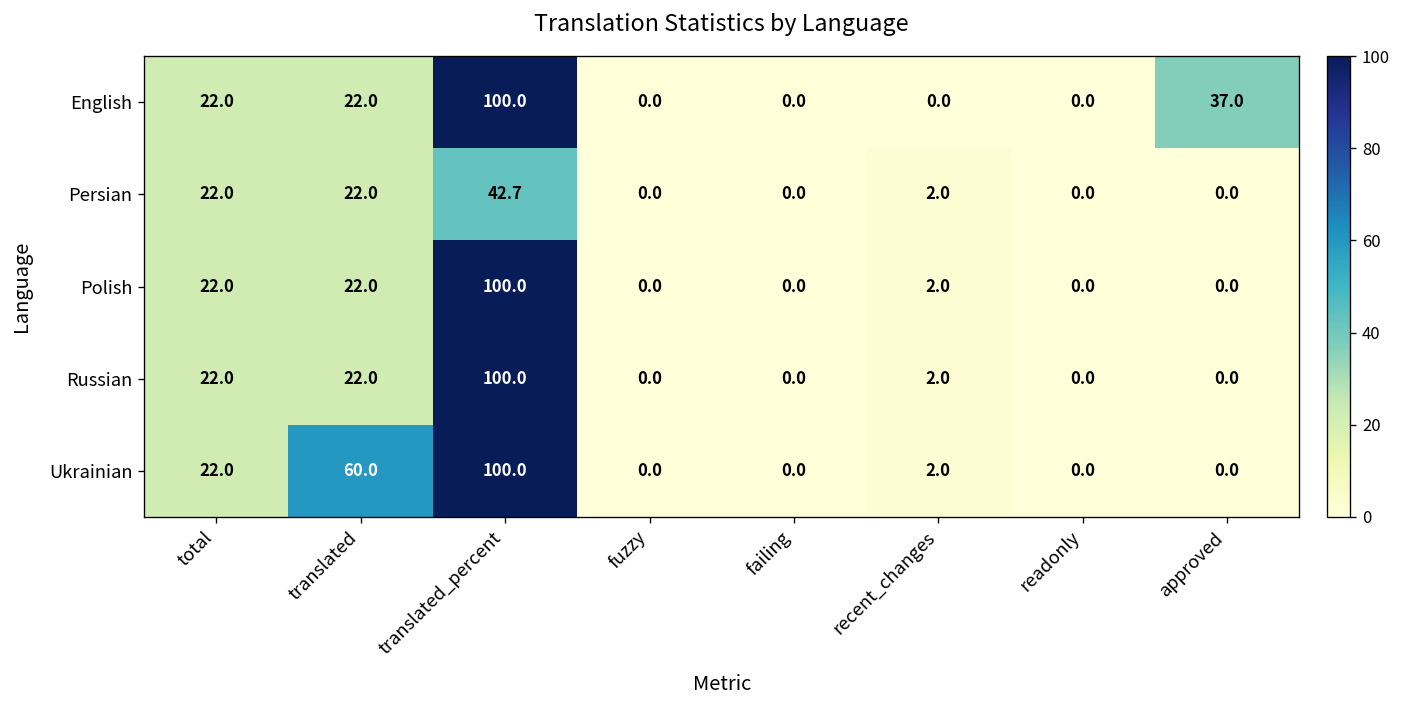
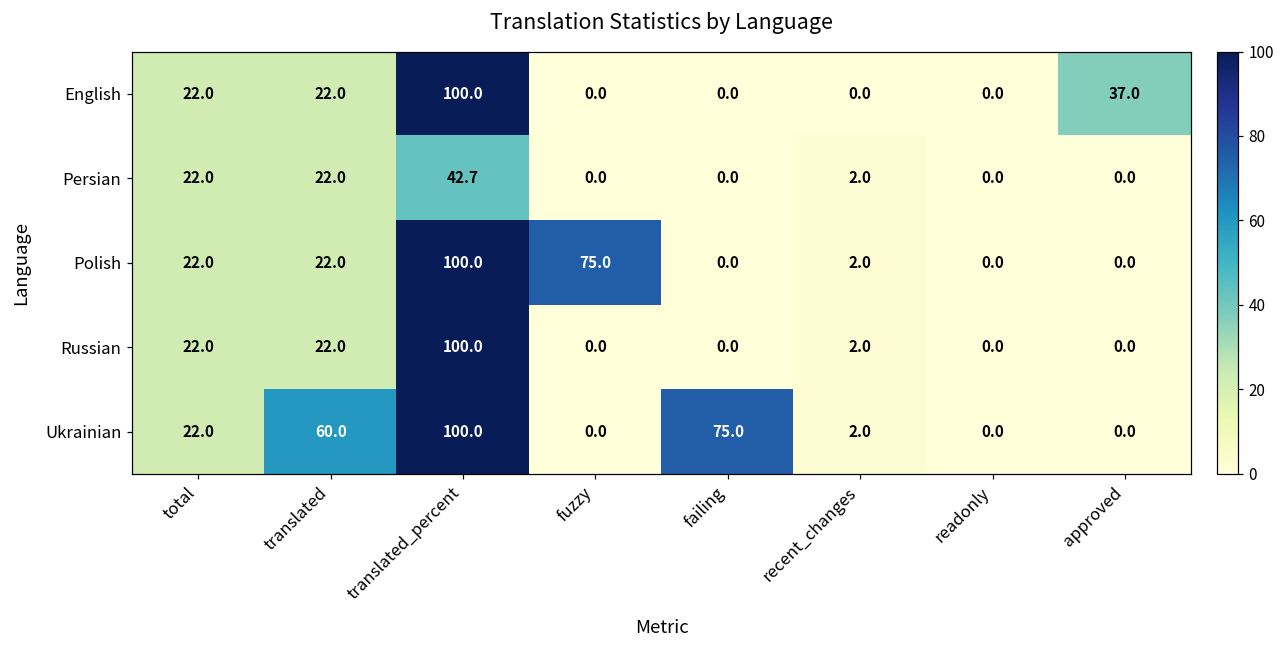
Polish, fuzzy: 0.0 -> 75.0
Ukrainian, failing: 0.0 -> 75.0
